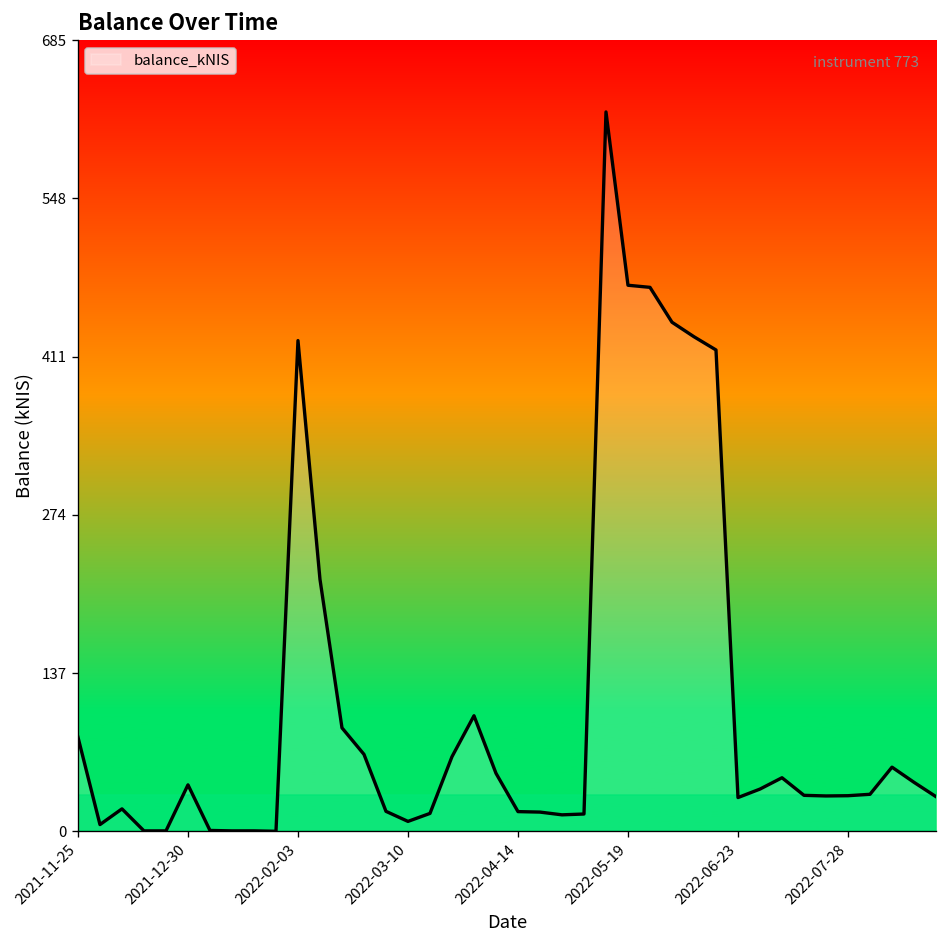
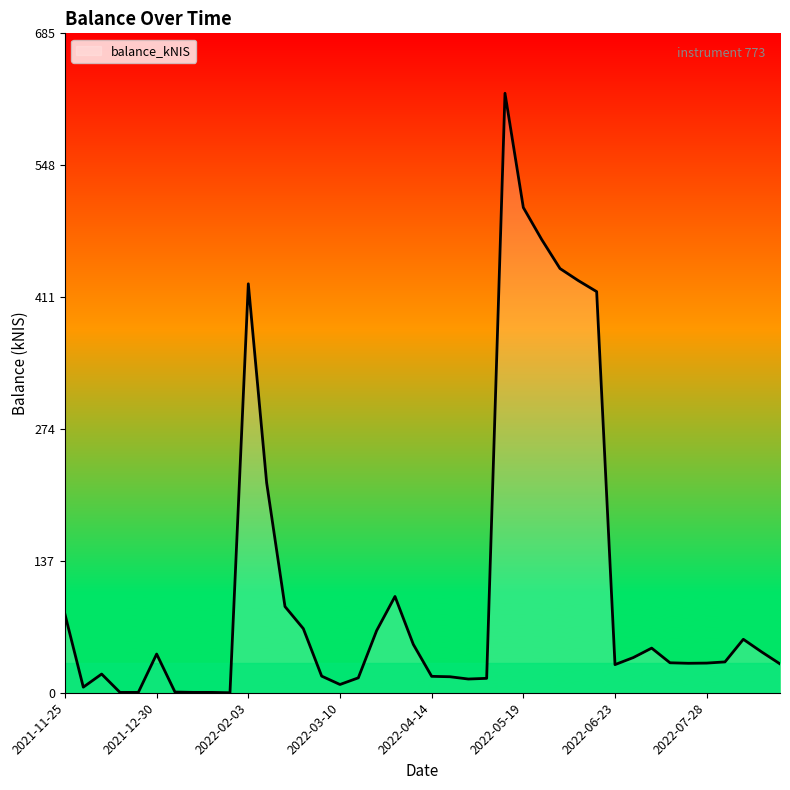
2022-05-19: 470 -> 500
